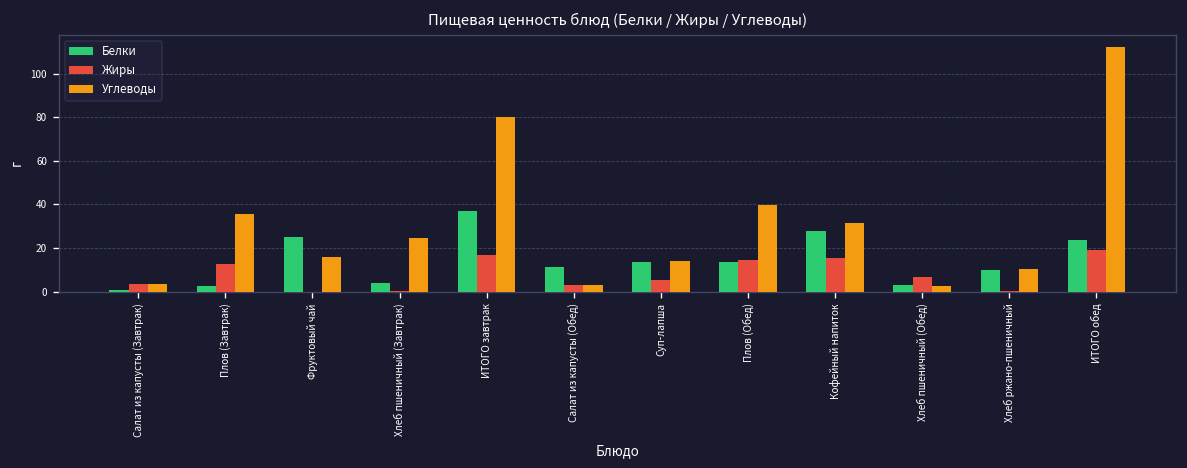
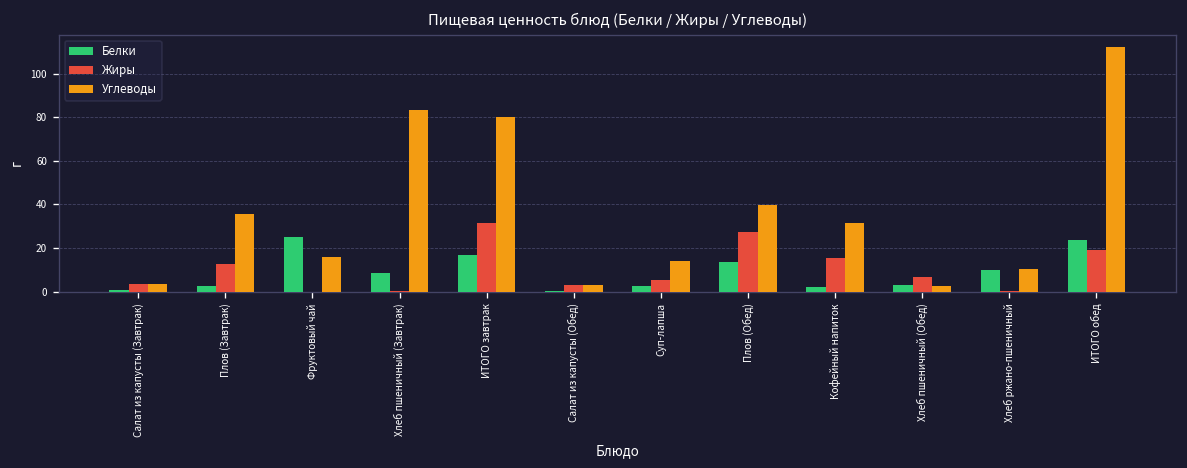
Белки, Хлеб пшеничный (Завтрак): 4 -> 9
Углеводы, Хлеб пшеничный (Завтрак): 25 -> 83
Белки, ИТОГО завтрак: 37 -> 17
Жиры, ИТОГО завтрак: 17 -> 31
Белки, Салат из капусты (Обед): 11 -> 1
Белки, Суп-лапша: 14 -> 3
Жиры, Плов (Обед): 14 -> 28
Белки, Кофейный напиток: 28 -> 2
